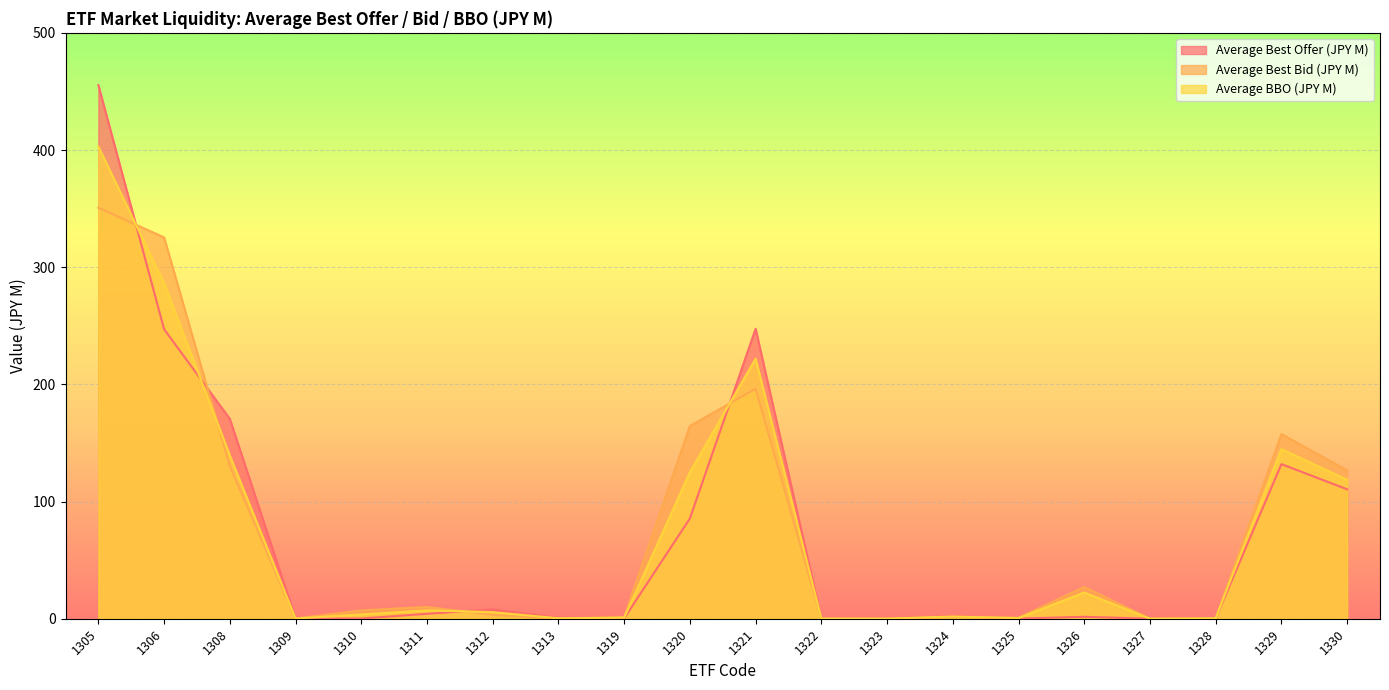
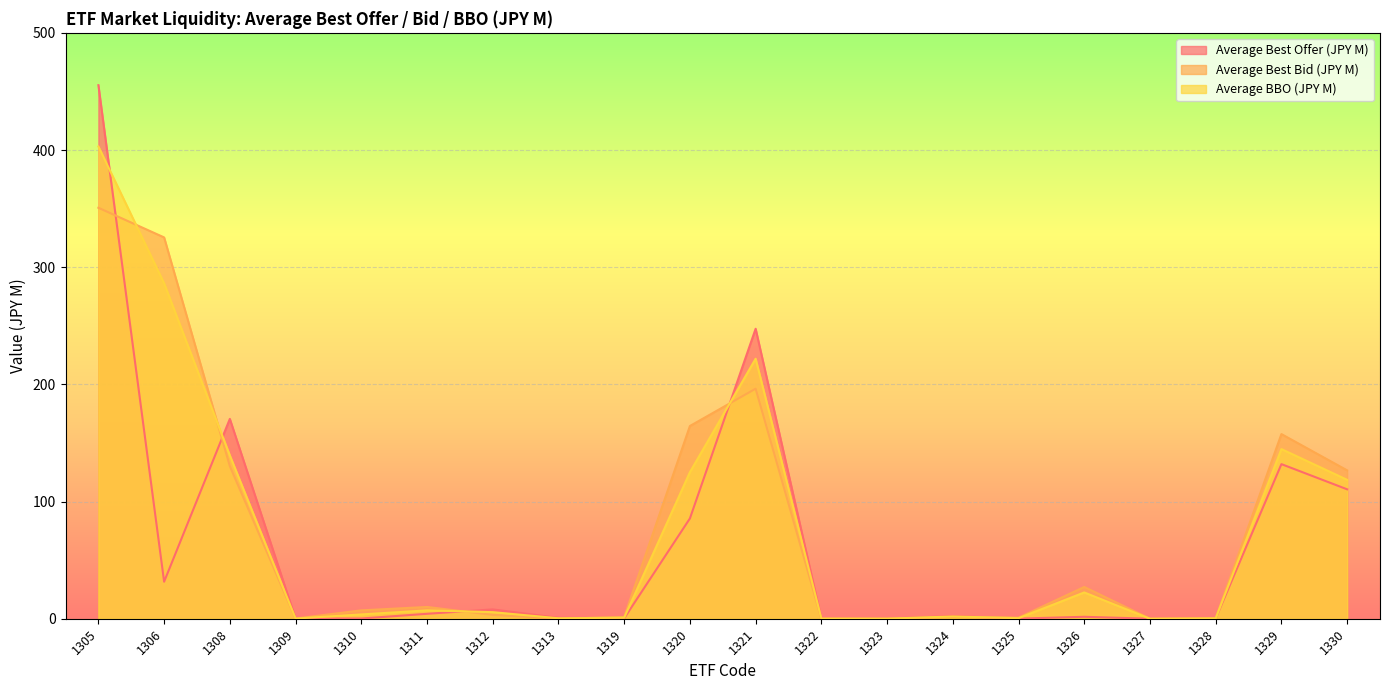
Average Best Offer (JPY M), 1306: 247 -> 32
